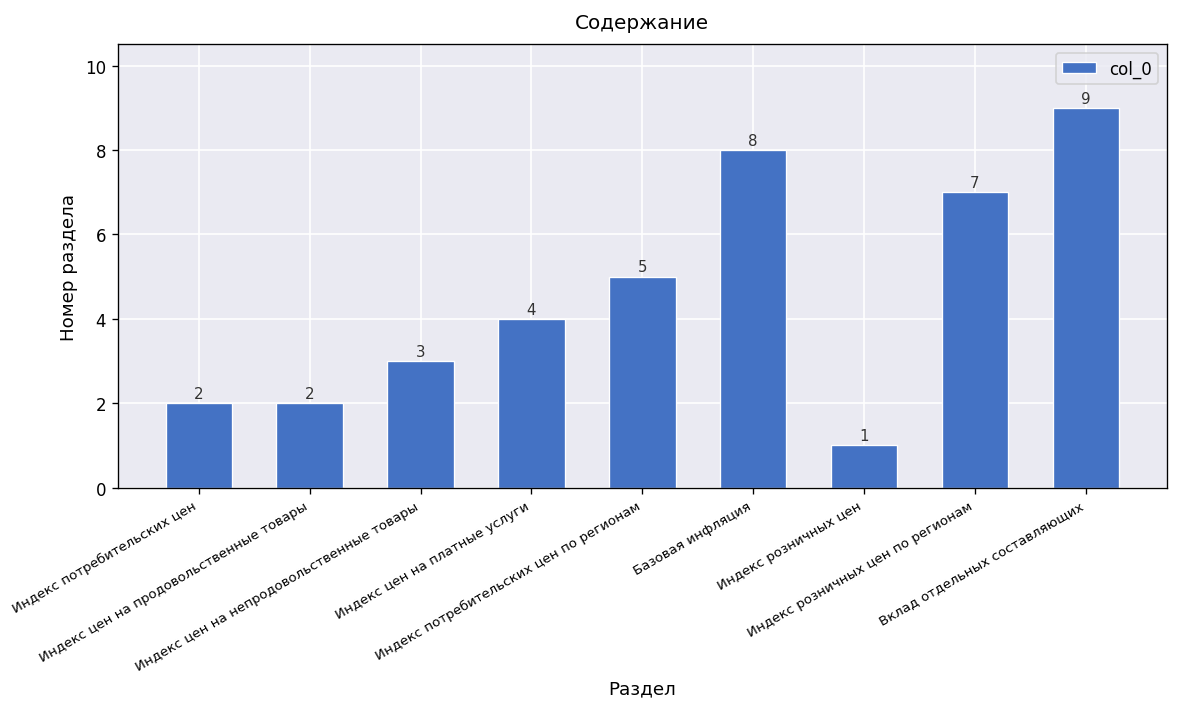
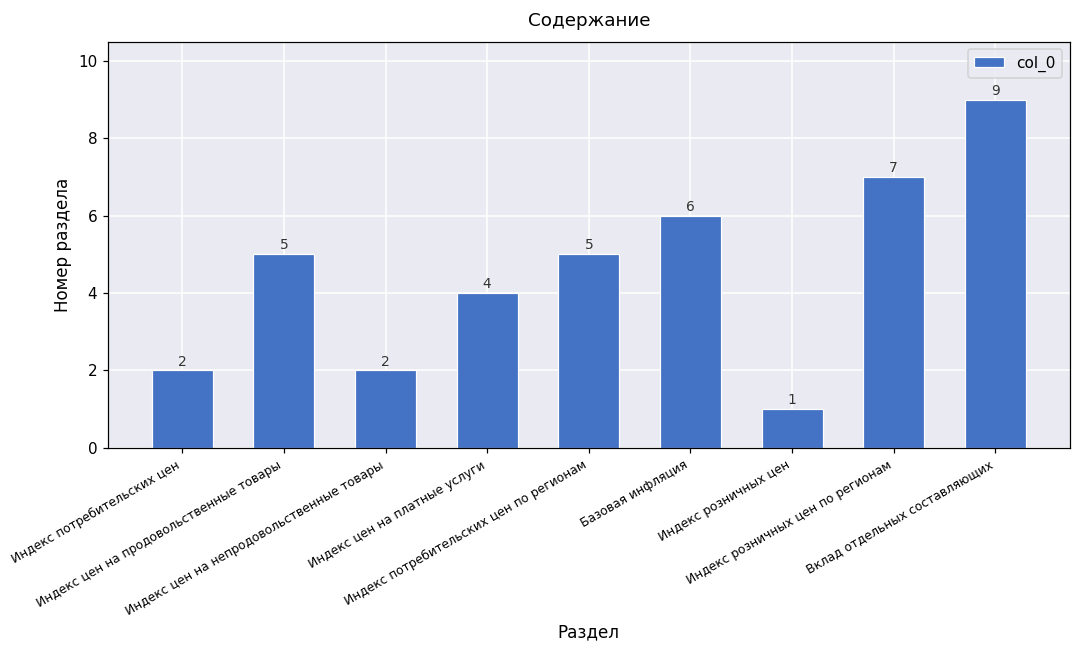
Индекс цен на продовольственные товары: 2 -> 5
Индекс цен на непродовольственные товары: 3 -> 2
Базовая инфляция: 8 -> 6
